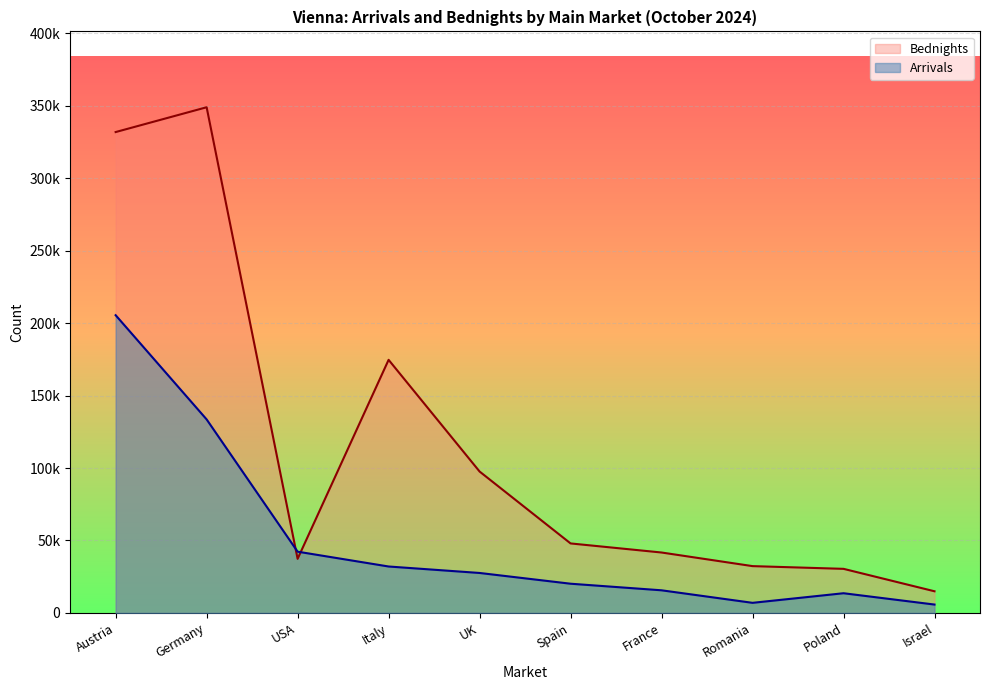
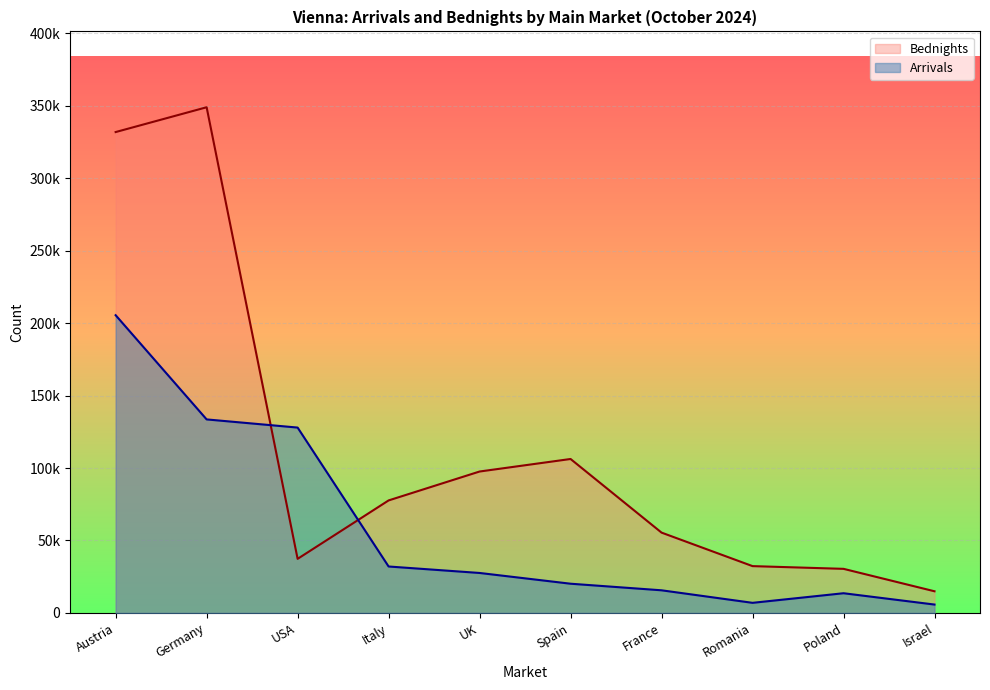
Arrivals, USA: 42000 -> 128000
Bednights, Italy: 175000 -> 78000
Bednights, Spain: 48000 -> 106000
Bednights, France: 42000 -> 55000
